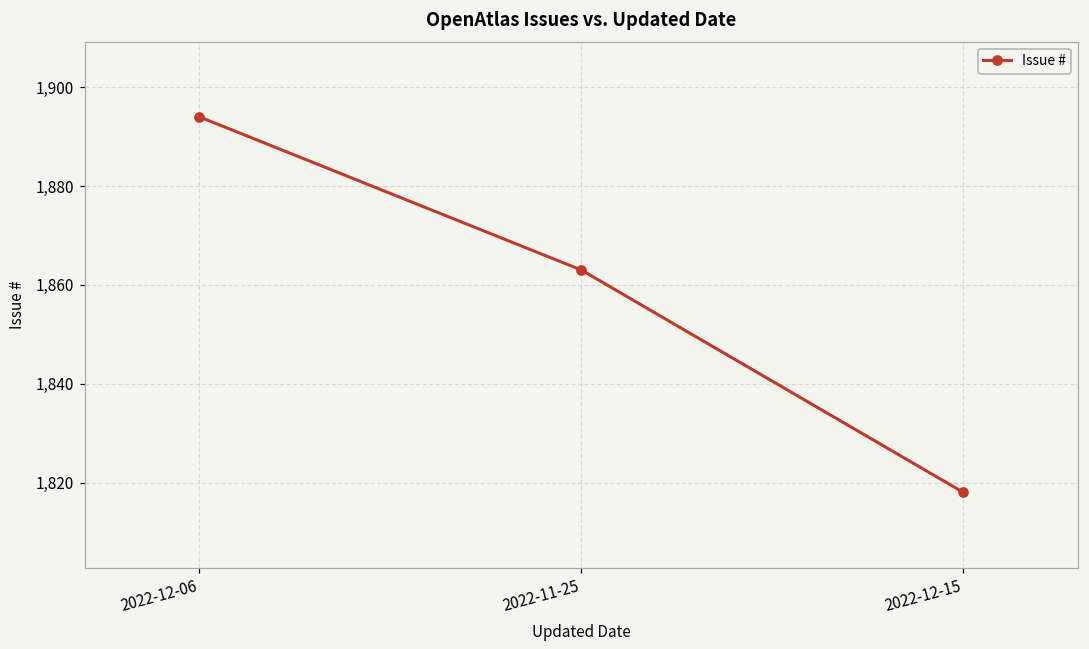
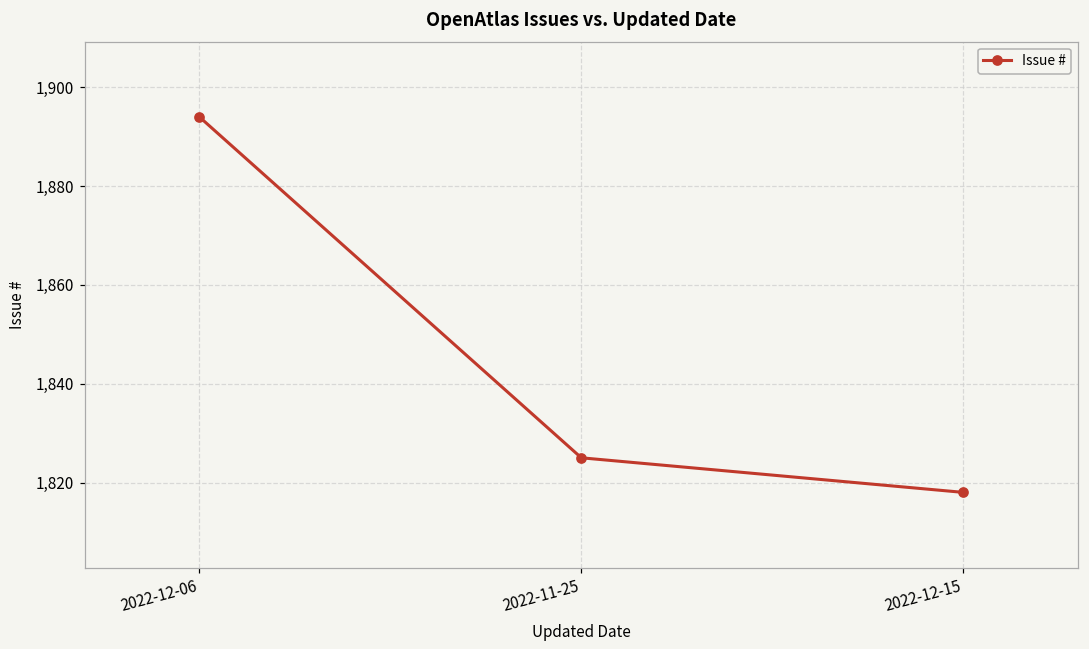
2022-11-25: 1,863 -> 1,825
